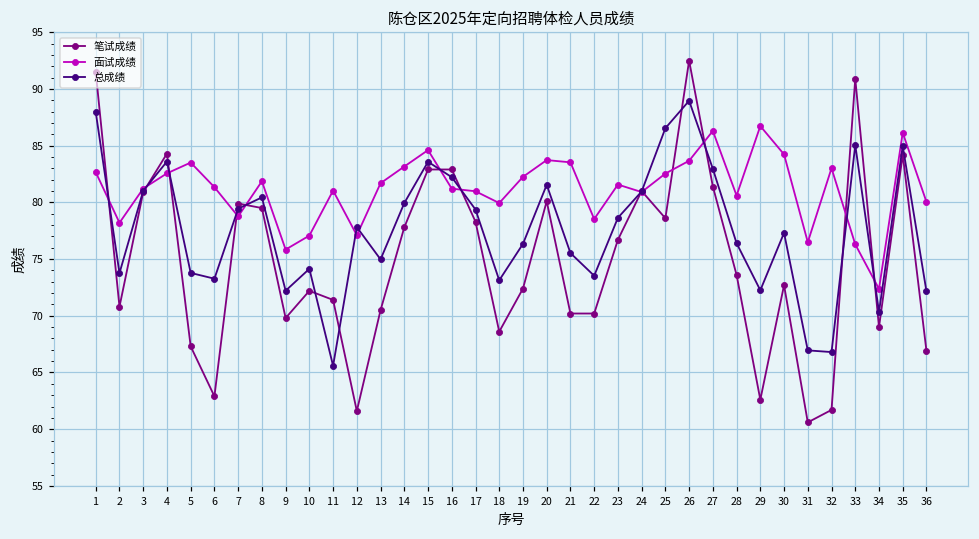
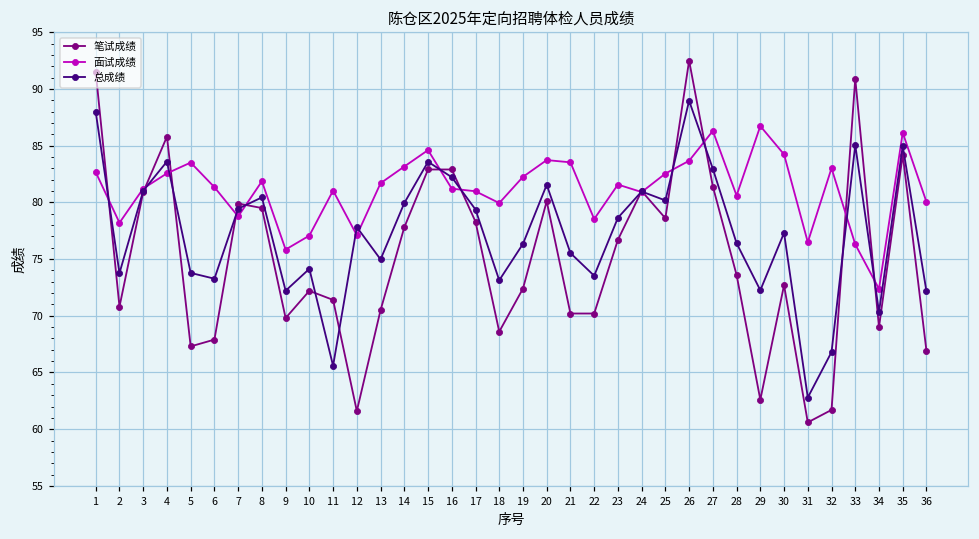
笔试成绩, 4: 84.3 -> 85.8
笔试成绩, 6: 62.9 -> 67.9
总成绩, 25: 86.5 -> 80.2
总成绩, 31: 67.0 -> 62.8
